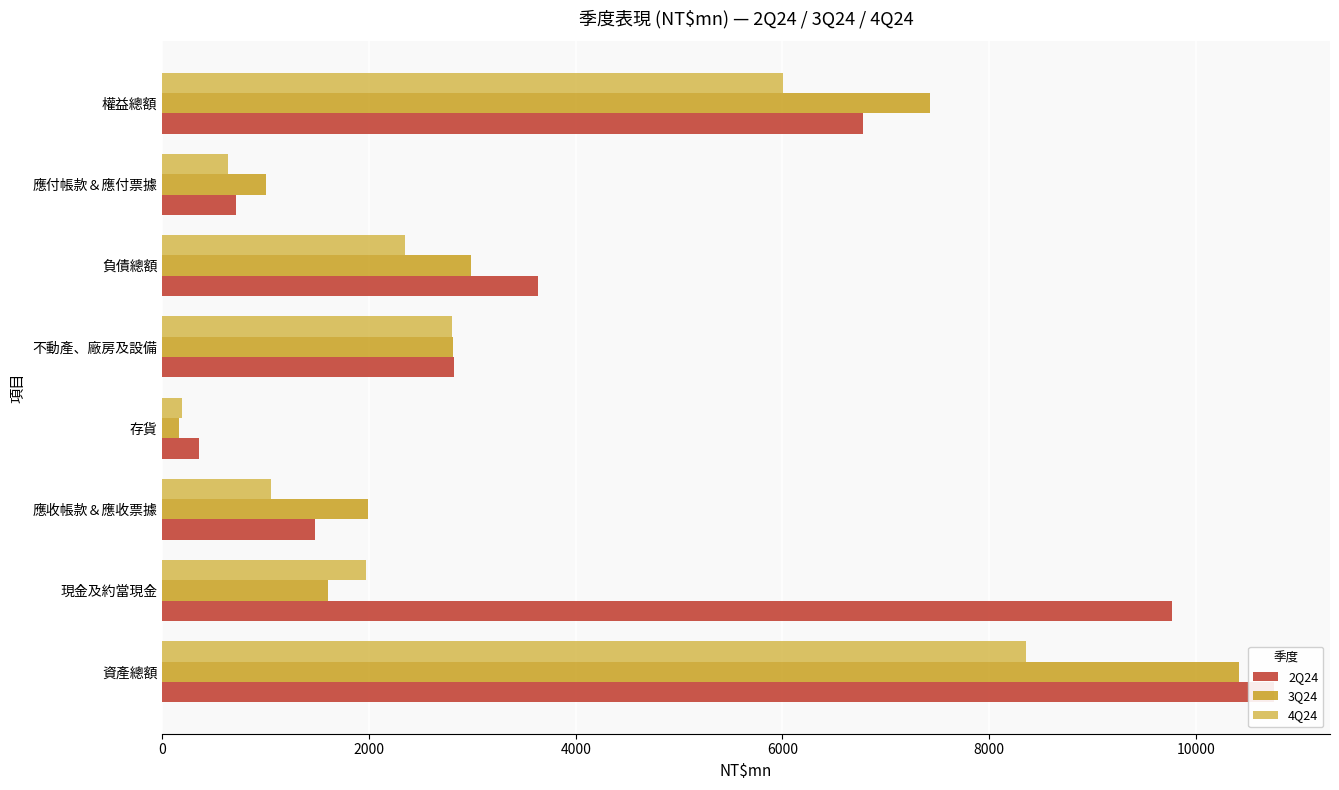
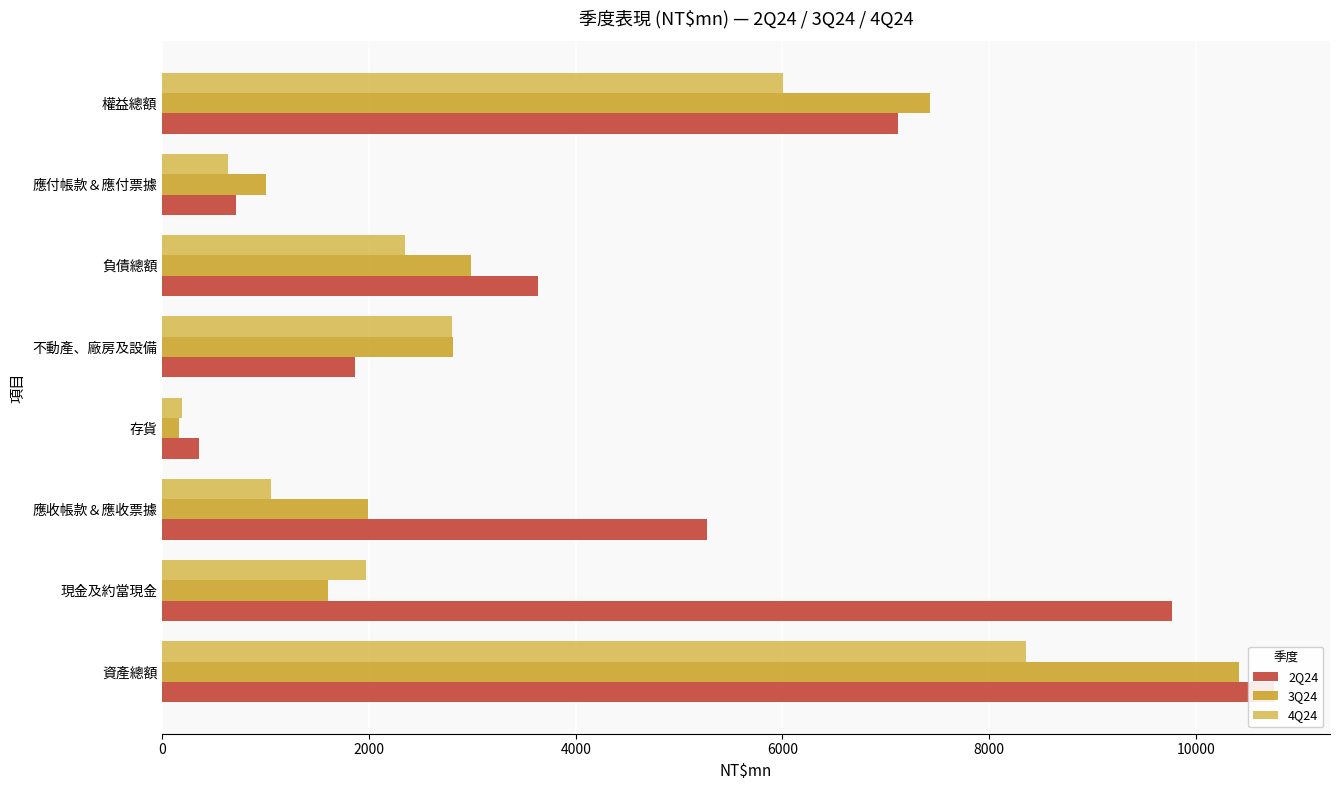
2Q24, 權益總額: 6780 -> 7120
2Q24, 不動產、廠房及設備: 2820 -> 1860
2Q24, 應收帳款＆應收票據: 1470 -> 5270
